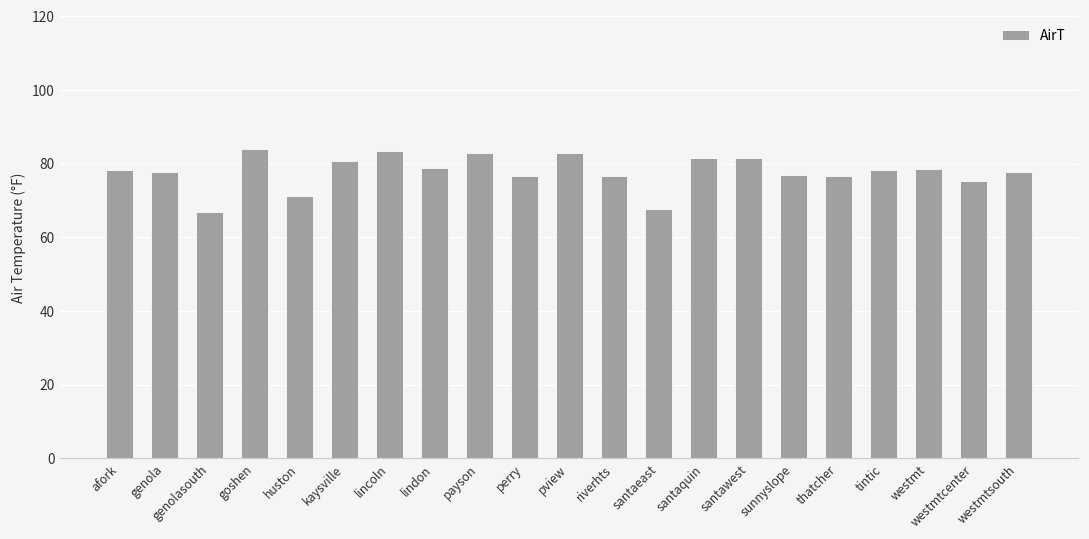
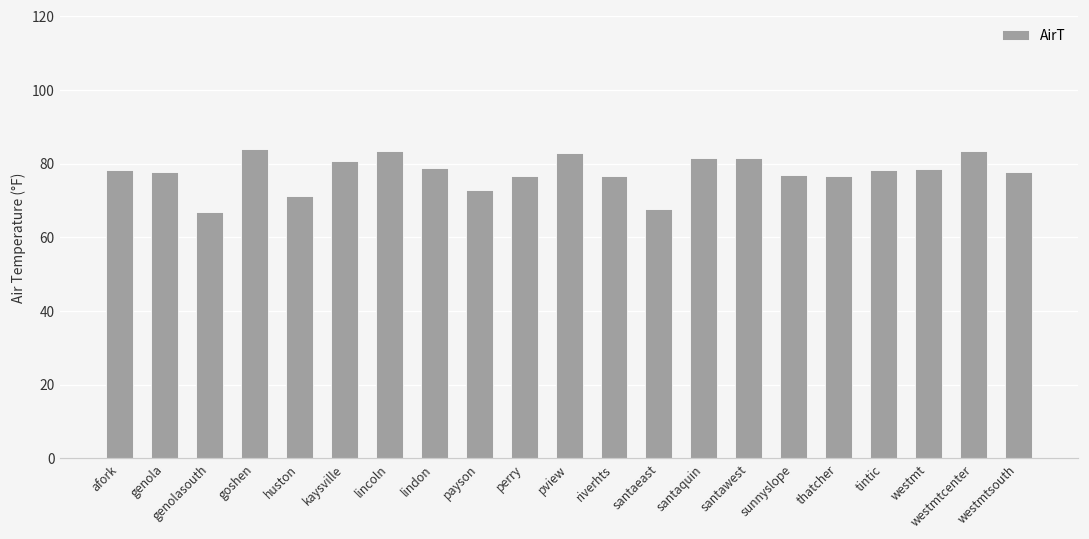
payson: 83 -> 73
westmtcenter: 75 -> 83
